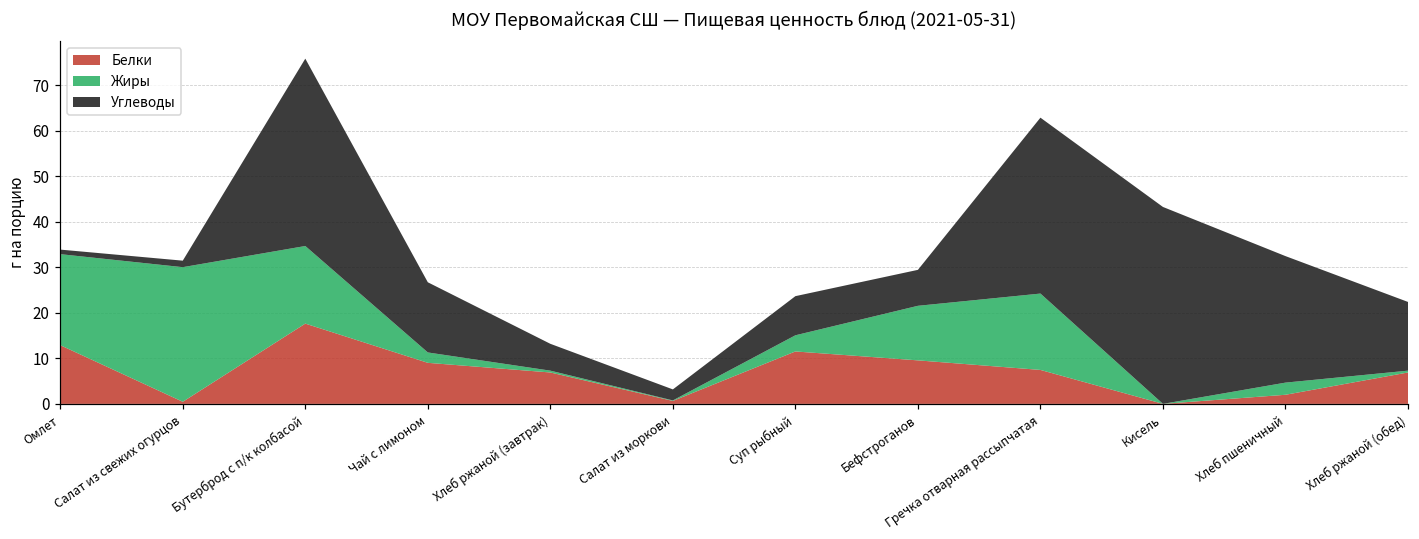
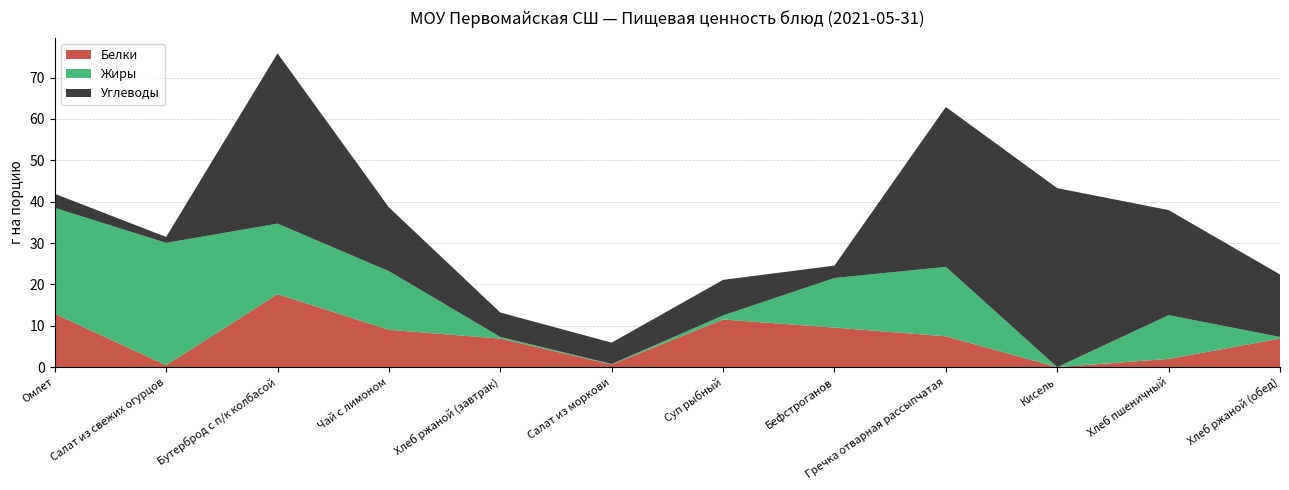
Жиры, Омлет: 20 -> 26
Углеводы, Омлет: 1 -> 3
Жиры, Чай с лимоном: 2 -> 14
Углеводы, Салат из моркови: 2 -> 5
Жиры, Суп рыбный: 4 -> 1
Углеводы, Бефстроганов: 8 -> 3
Жиры, Хлеб пшеничный: 3 -> 11
Углеводы, Хлеб пшеничный: 28 -> 25
